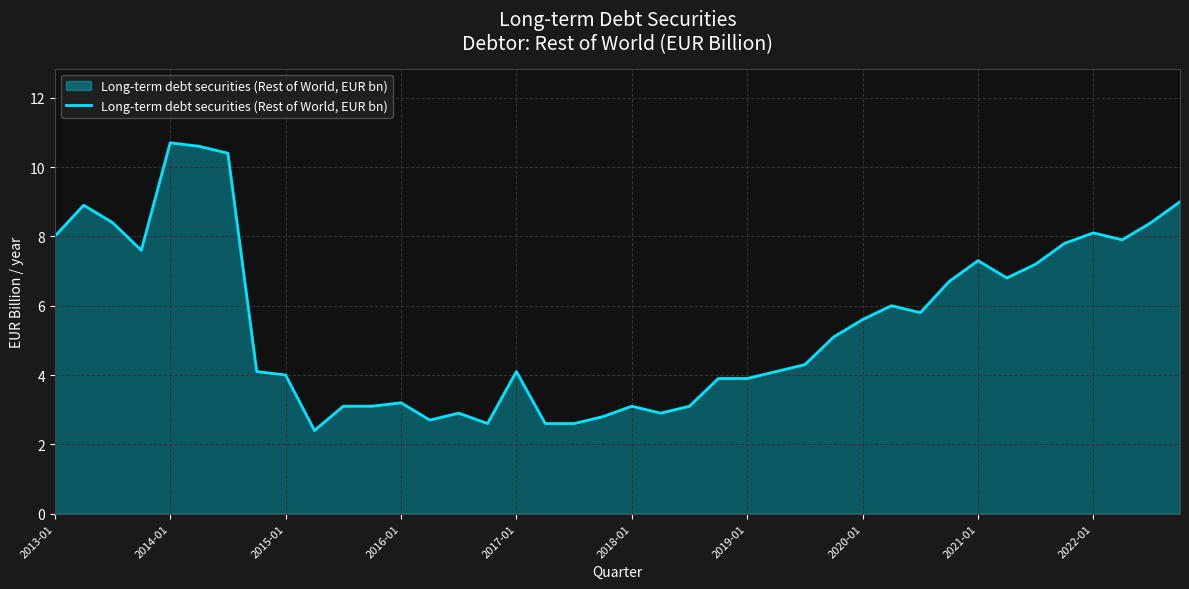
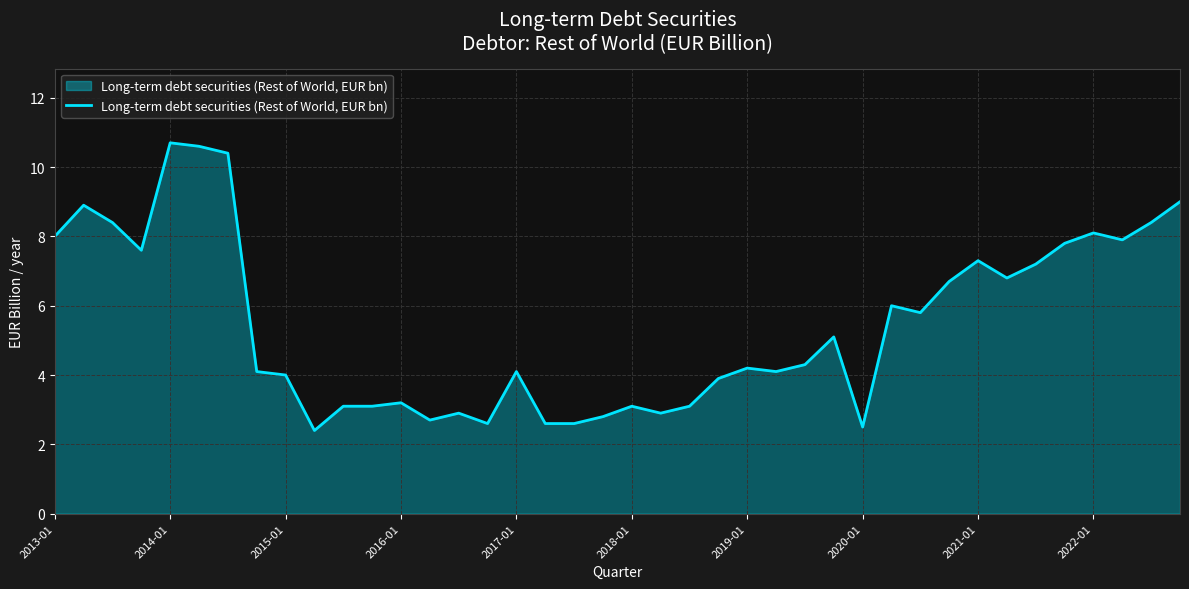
2019-01: 3.9 -> 4.2
2020-01: 5.6 -> 2.5
